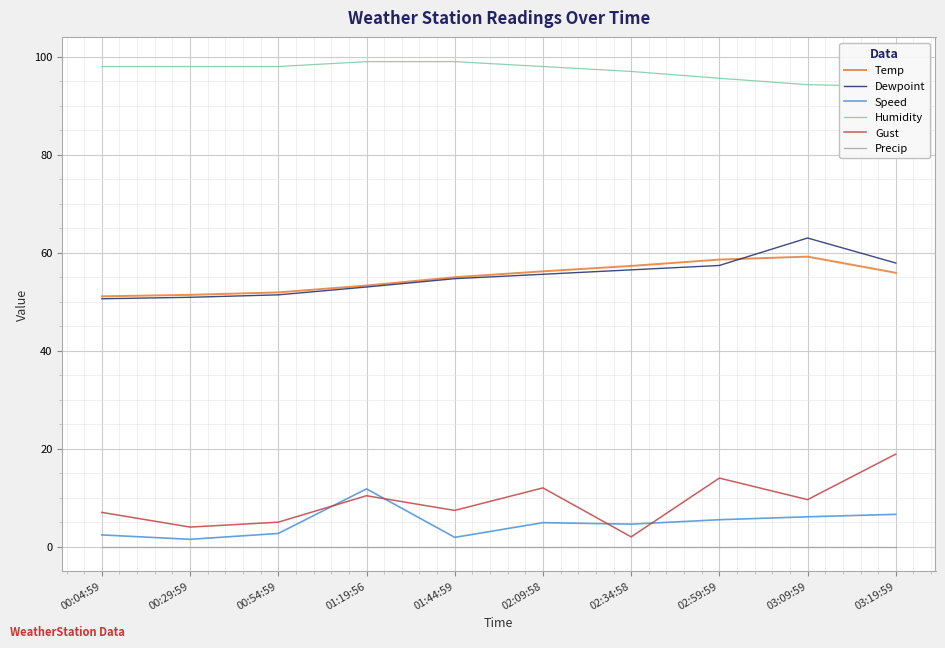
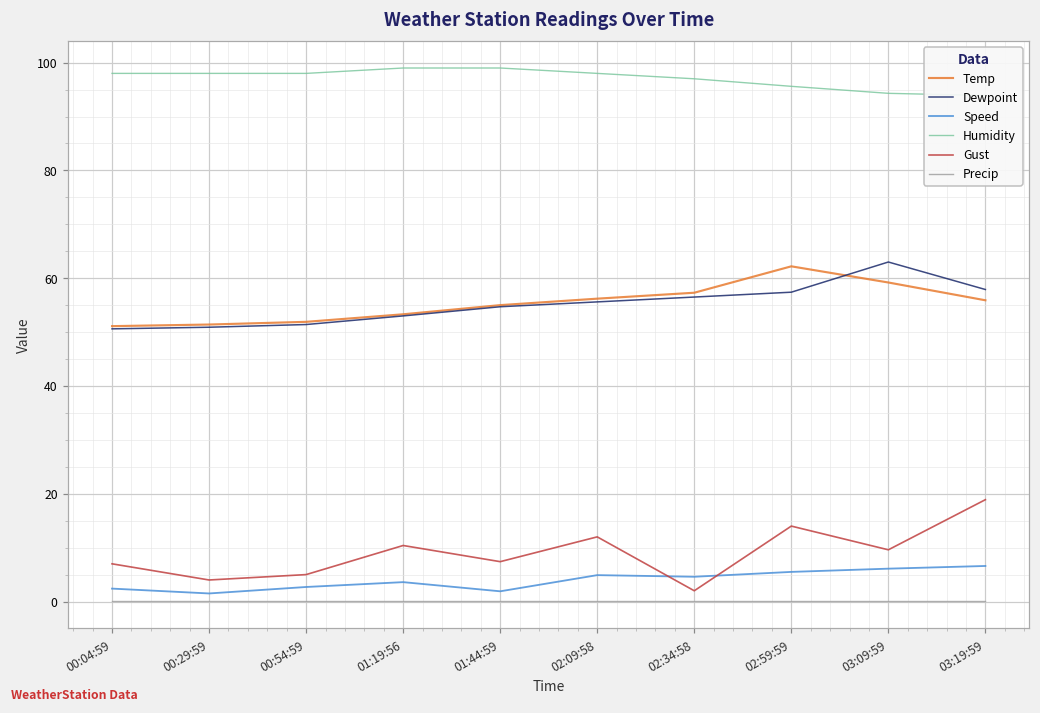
Speed, 01:19:56: 12 -> 4
Temp, 02:59:59: 59 -> 62
